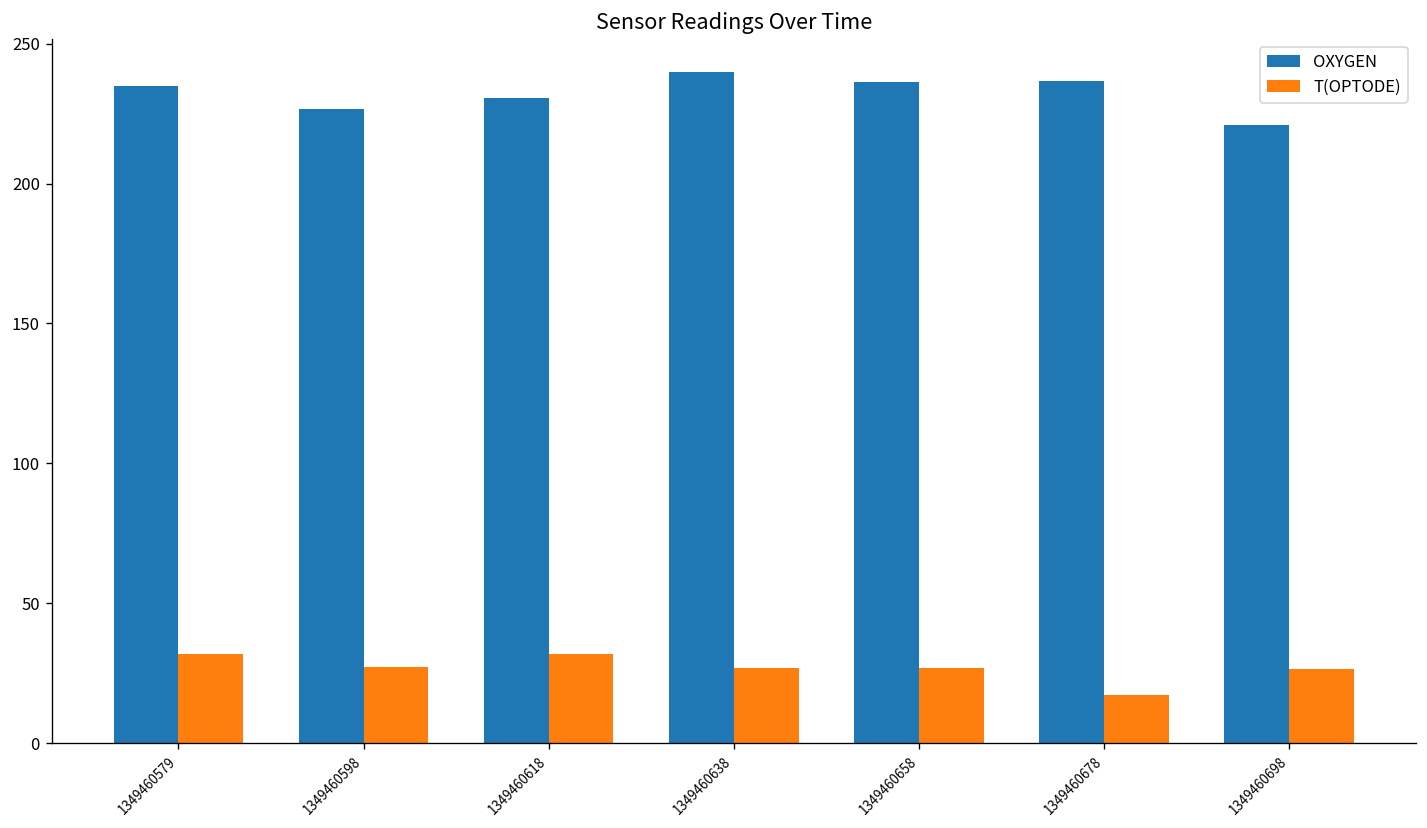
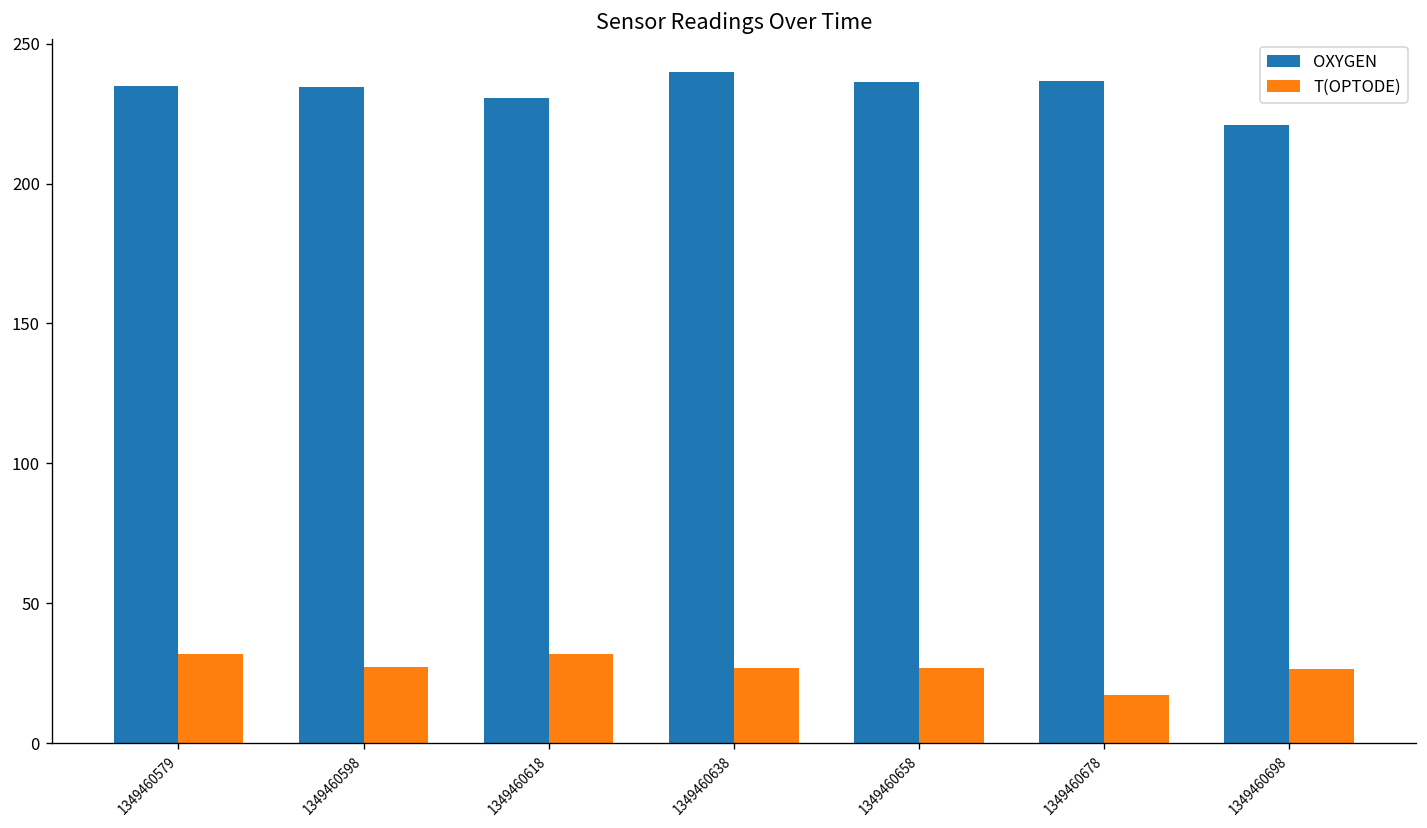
OXYGEN, 1349460598: 227 -> 234
